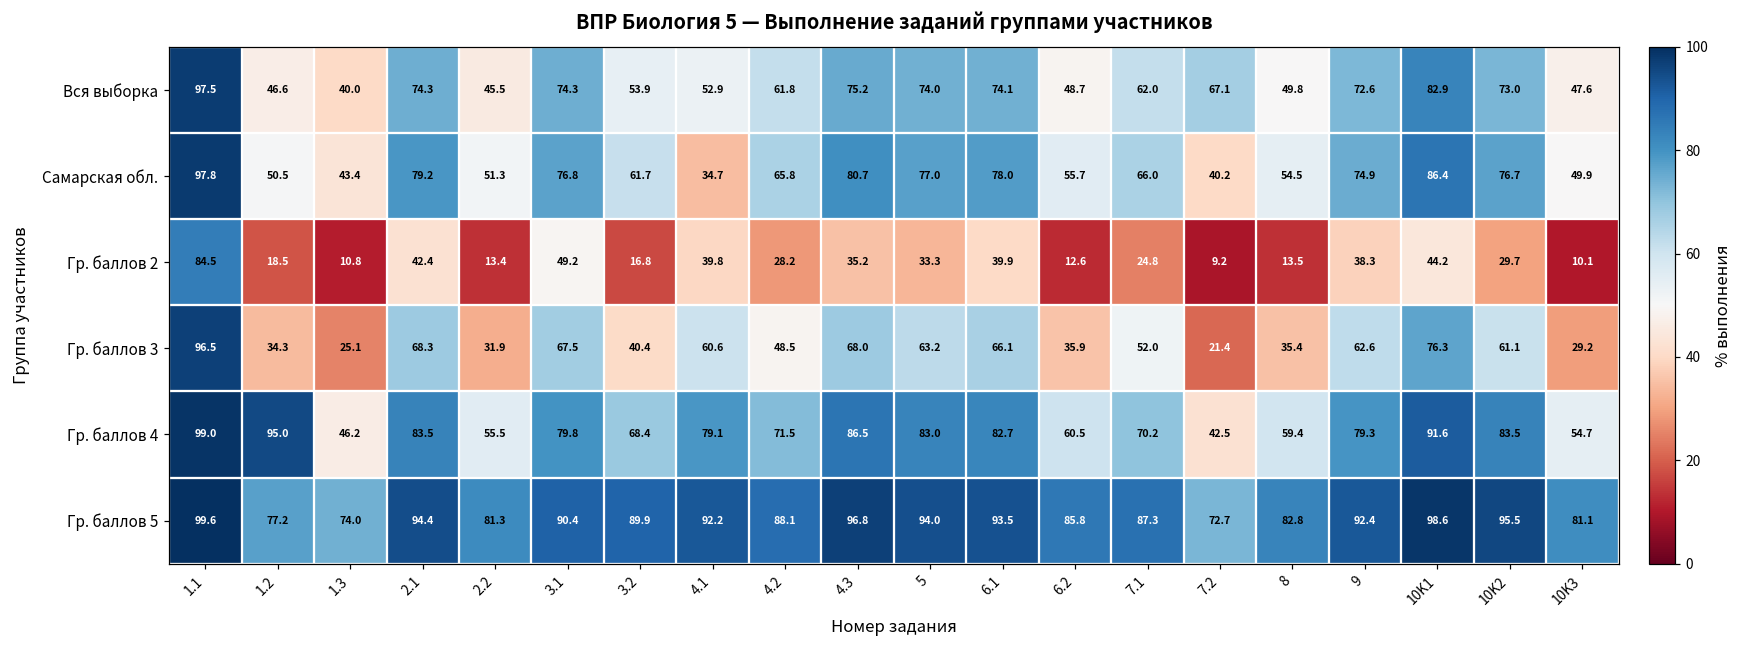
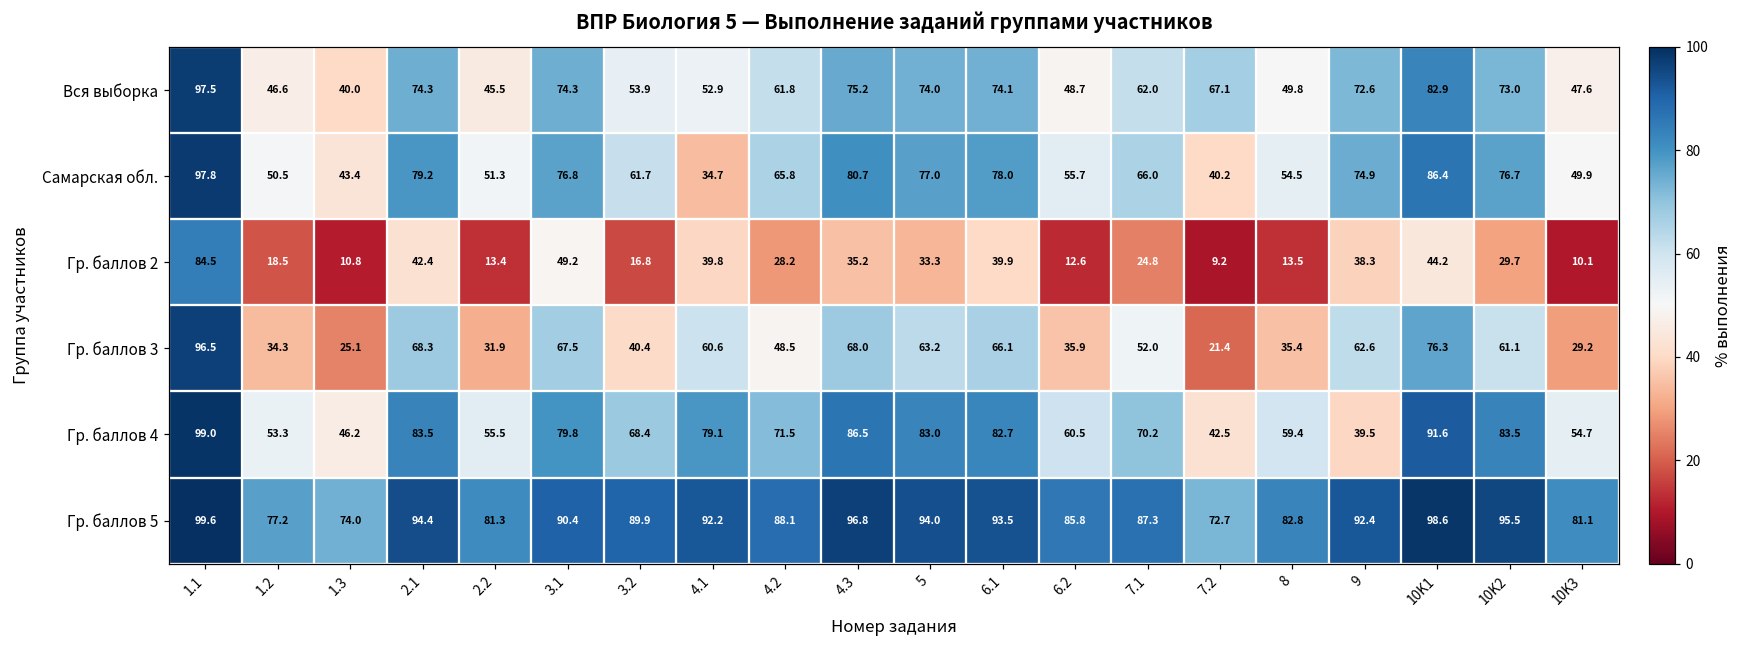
Гр. баллов 4, 1.2: 95.0 -> 53.3
Гр. баллов 4, 9: 79.3 -> 39.5
